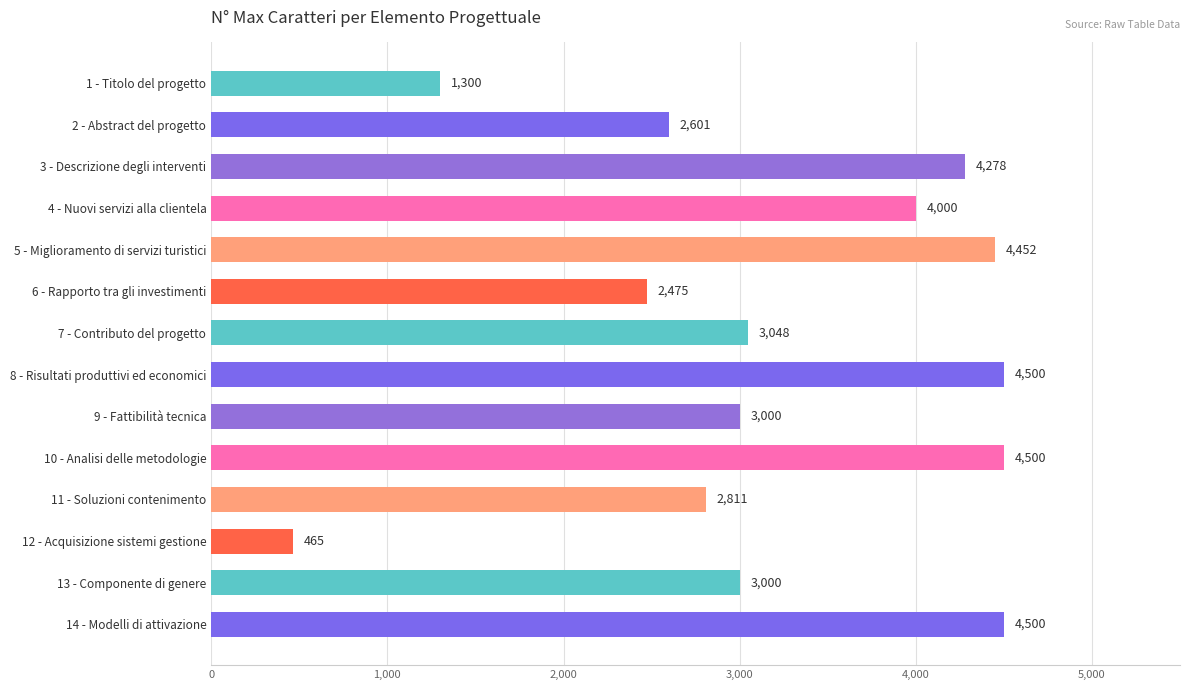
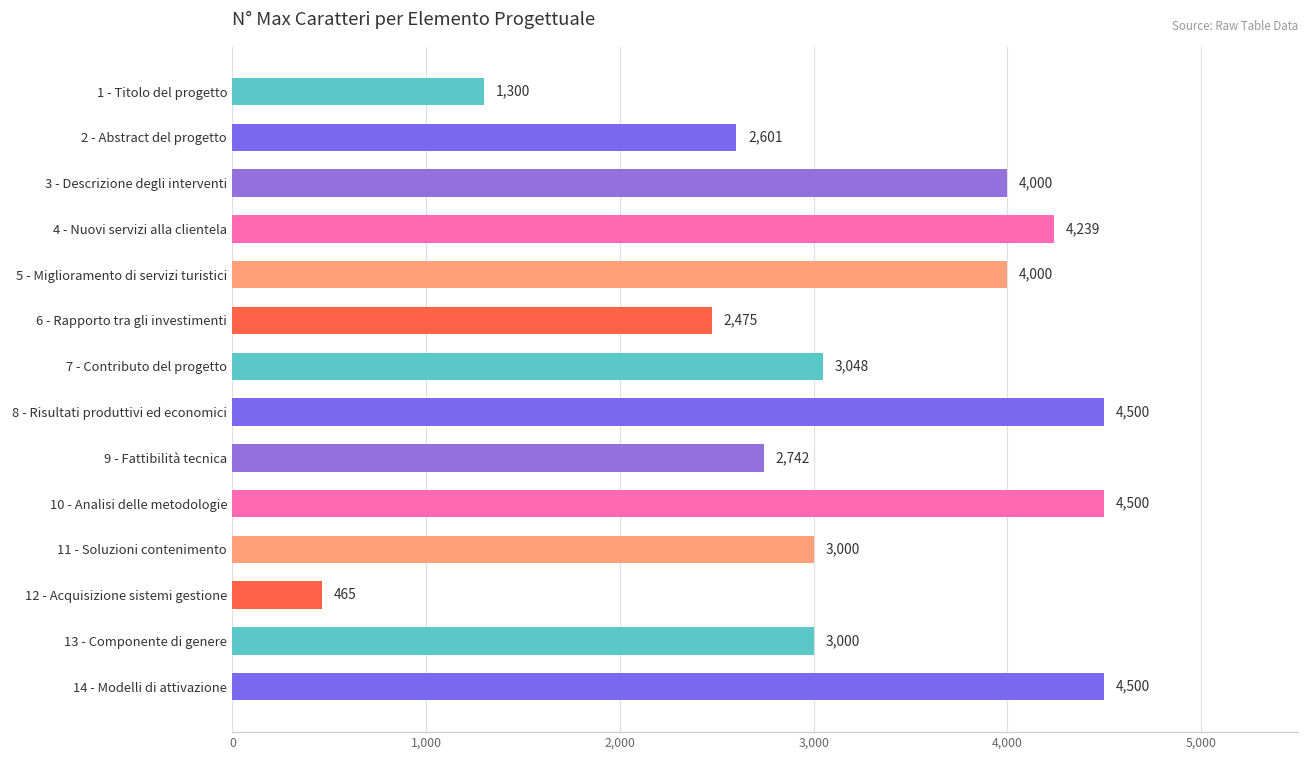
3 - Descrizione degli interventi: 4,278 -> 4,000
4 - Nuovi servizi alla clientela: 4,000 -> 4,239
5 - Miglioramento di servizi turistici: 4,452 -> 4,000
9 - Fattibilità tecnica: 3,000 -> 2,742
11 - Soluzioni contenimento: 2,811 -> 3,000
